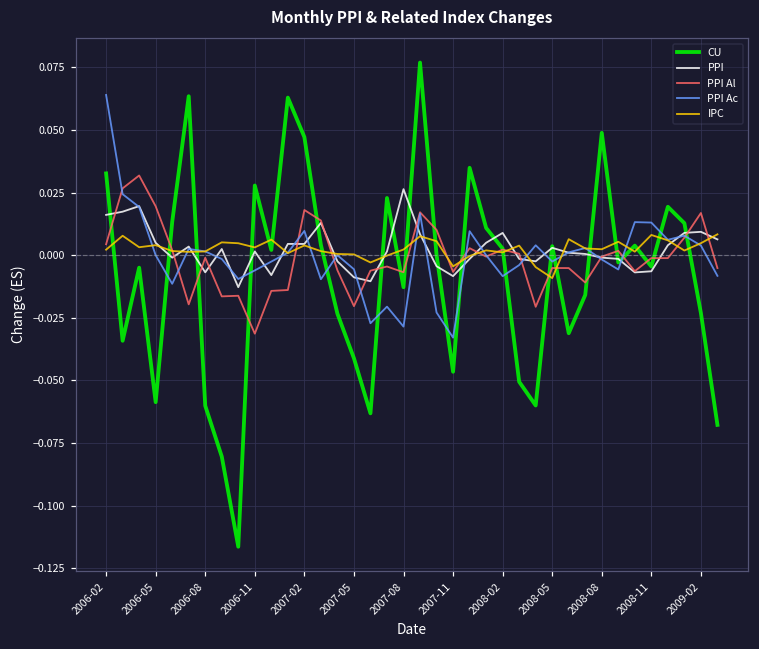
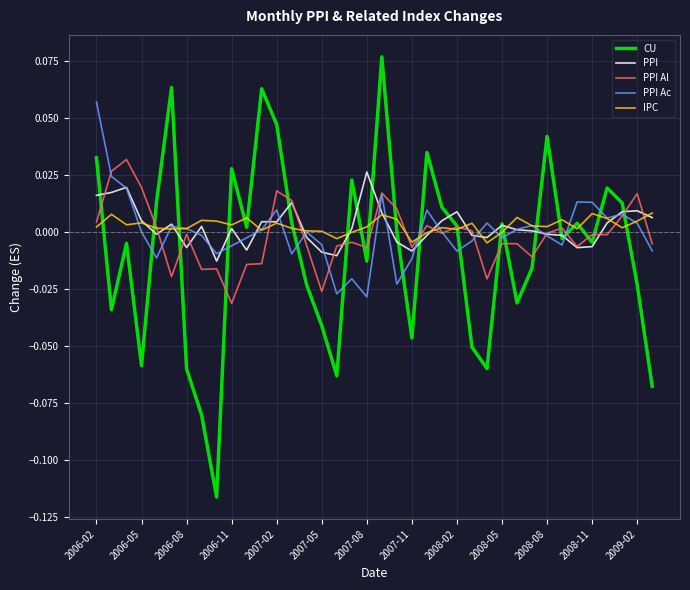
PPI Ac, 2006-02: 0.064 -> 0.057
PPI Al, 2007-05: -0.020 -> -0.026
PPI Ac, 2007-11: -0.033 -> -0.012
IPC, 2008-05: -0.009 -> 0.000
CU, 2008-08: 0.049 -> 0.042
